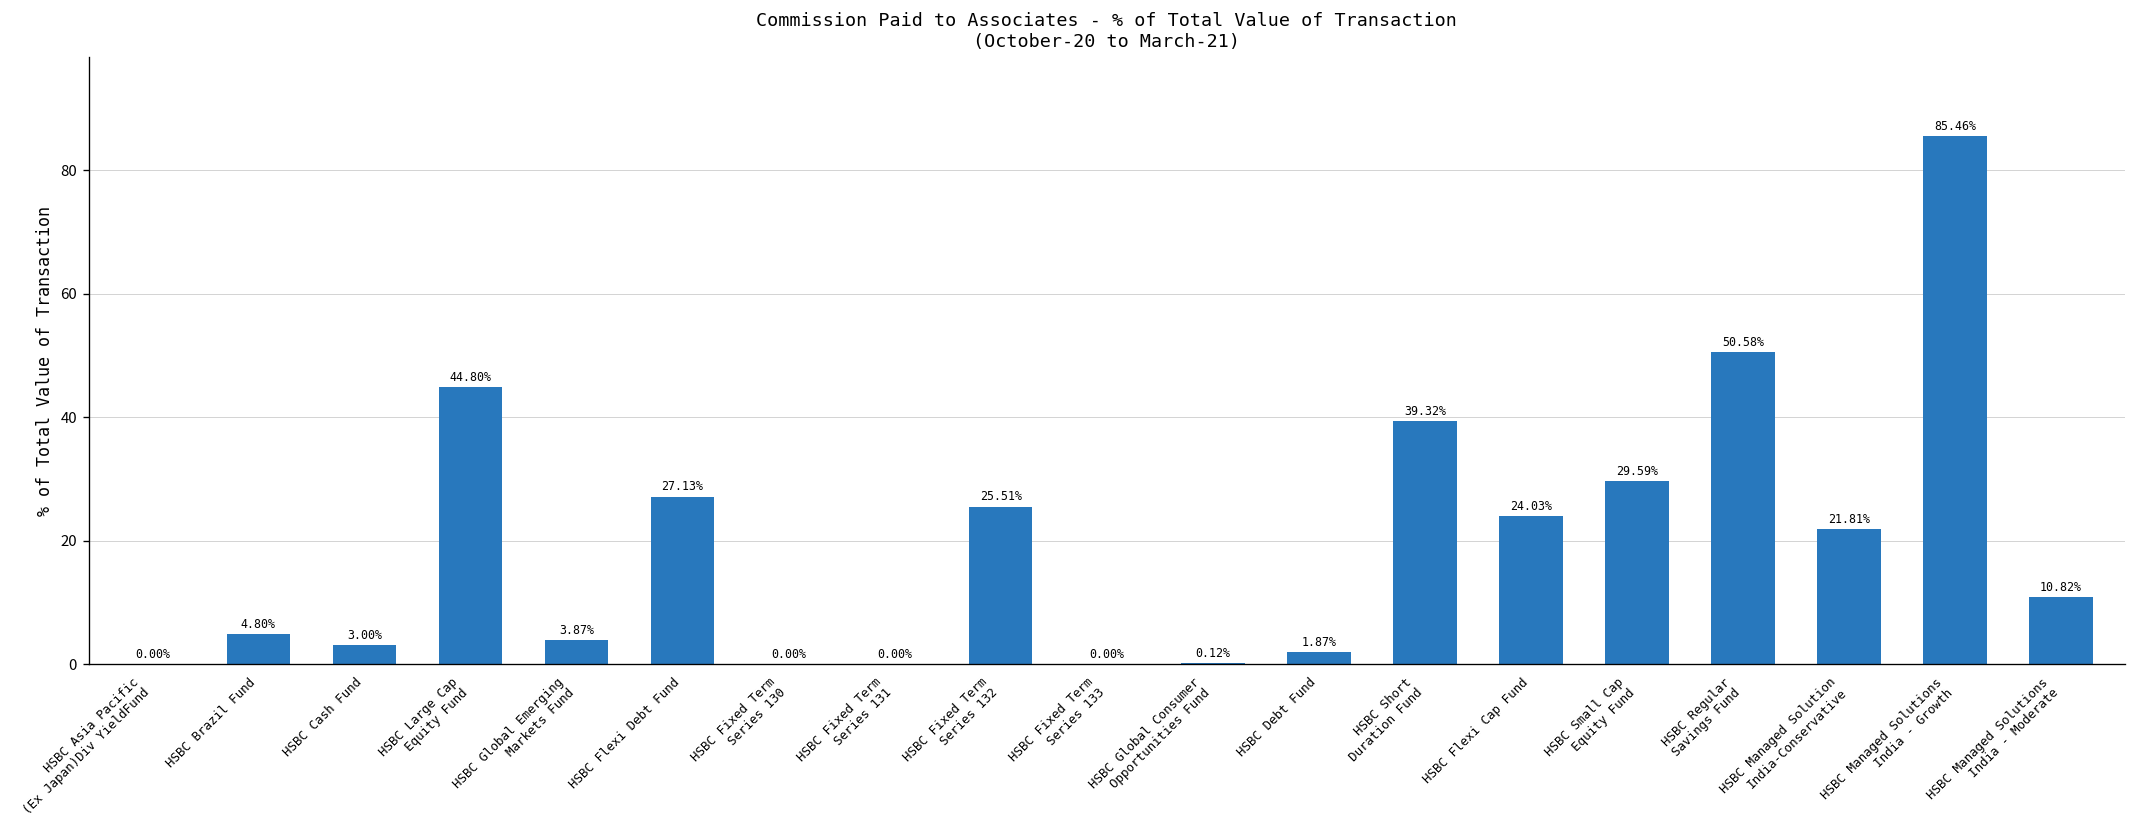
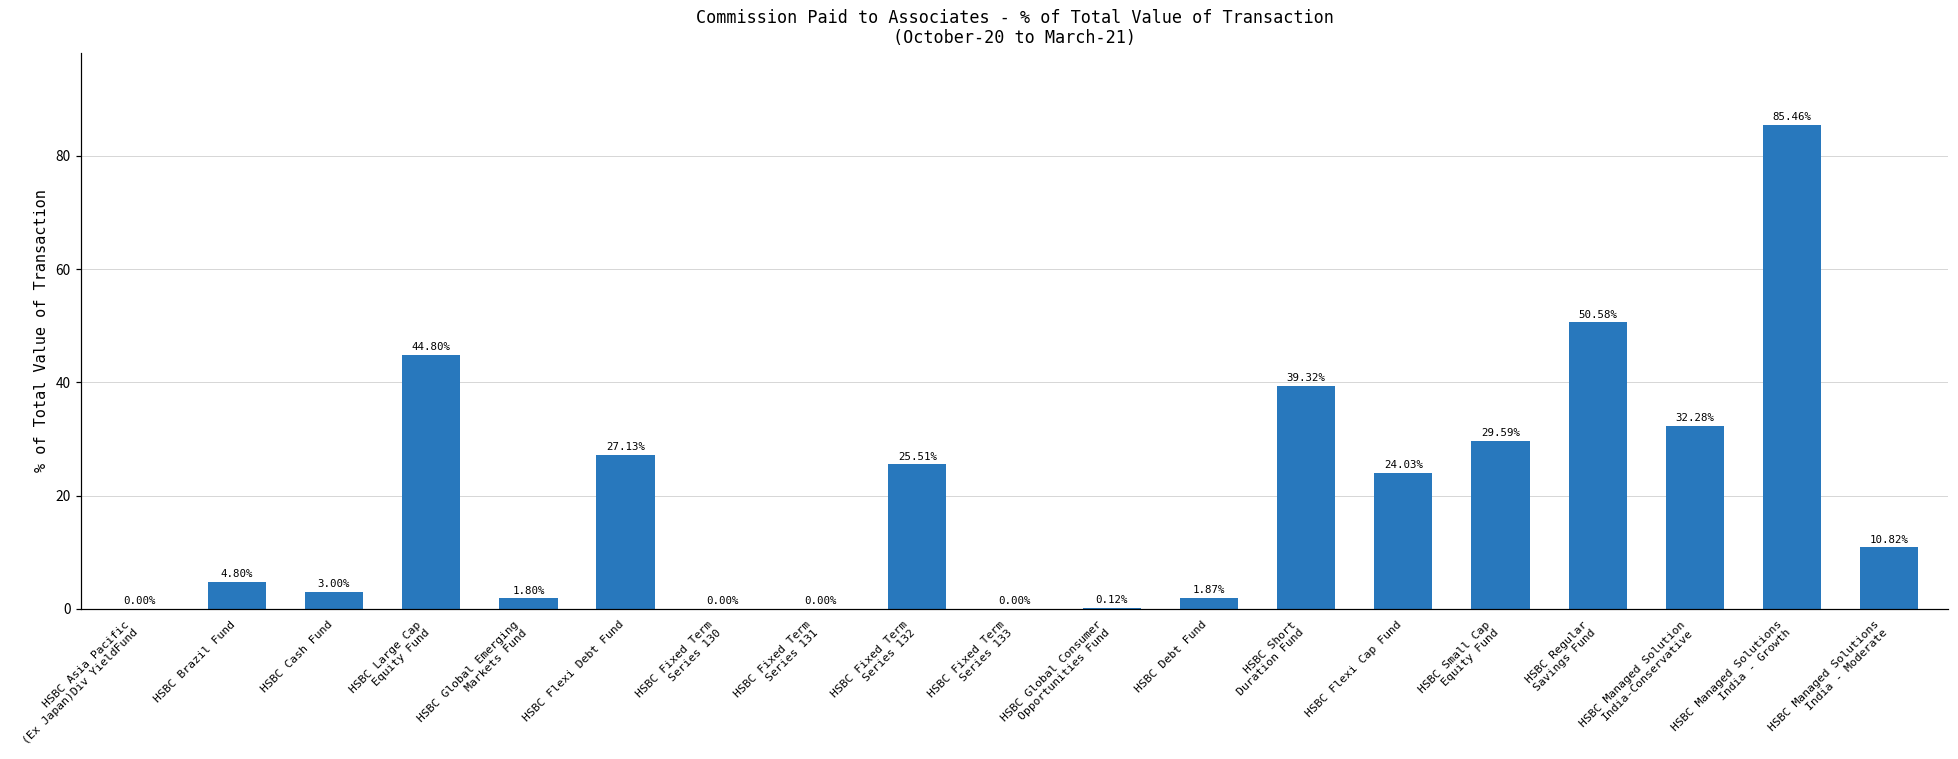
HSBC Global Emerging Markets Fund: 3.87% -> 1.80%
HSBC Managed Solution India-Conservative: 21.81% -> 32.28%
